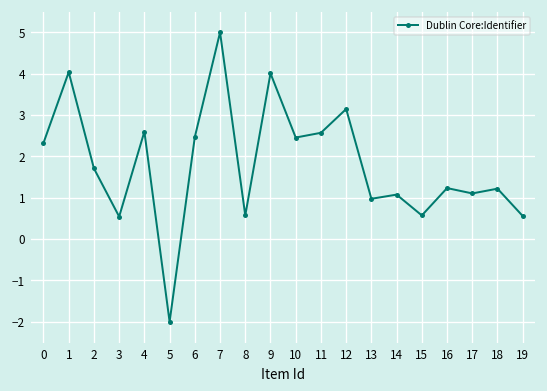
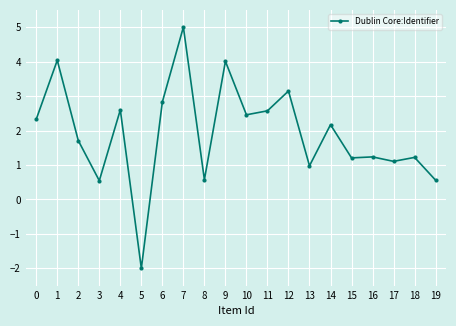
6: 2.5 -> 2.8
14: 1.1 -> 2.2
15: 0.6 -> 1.2
